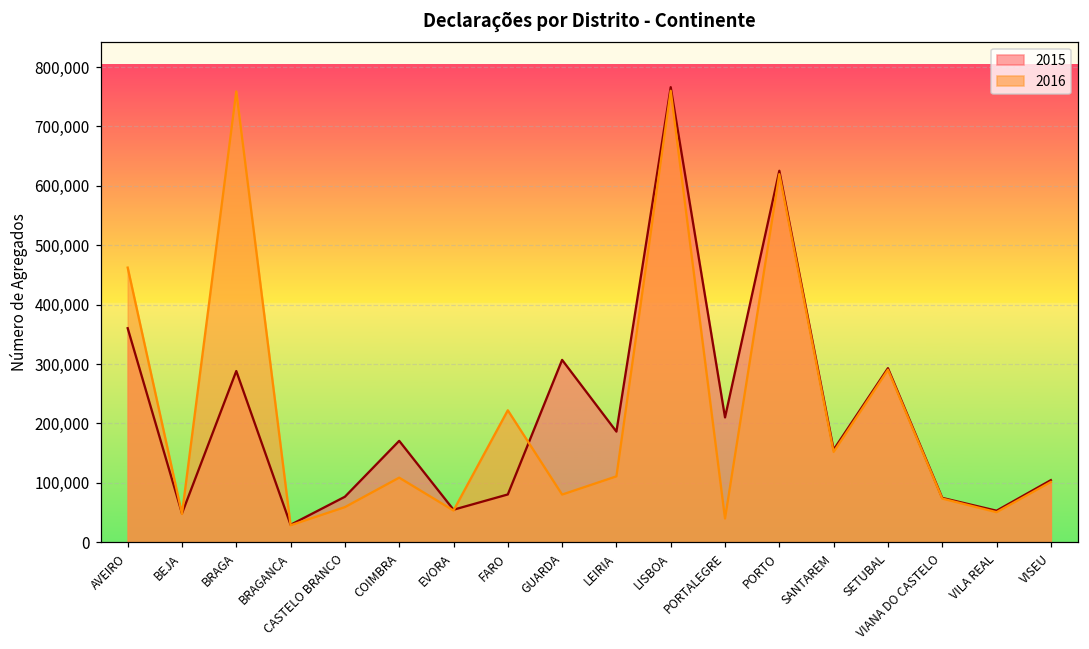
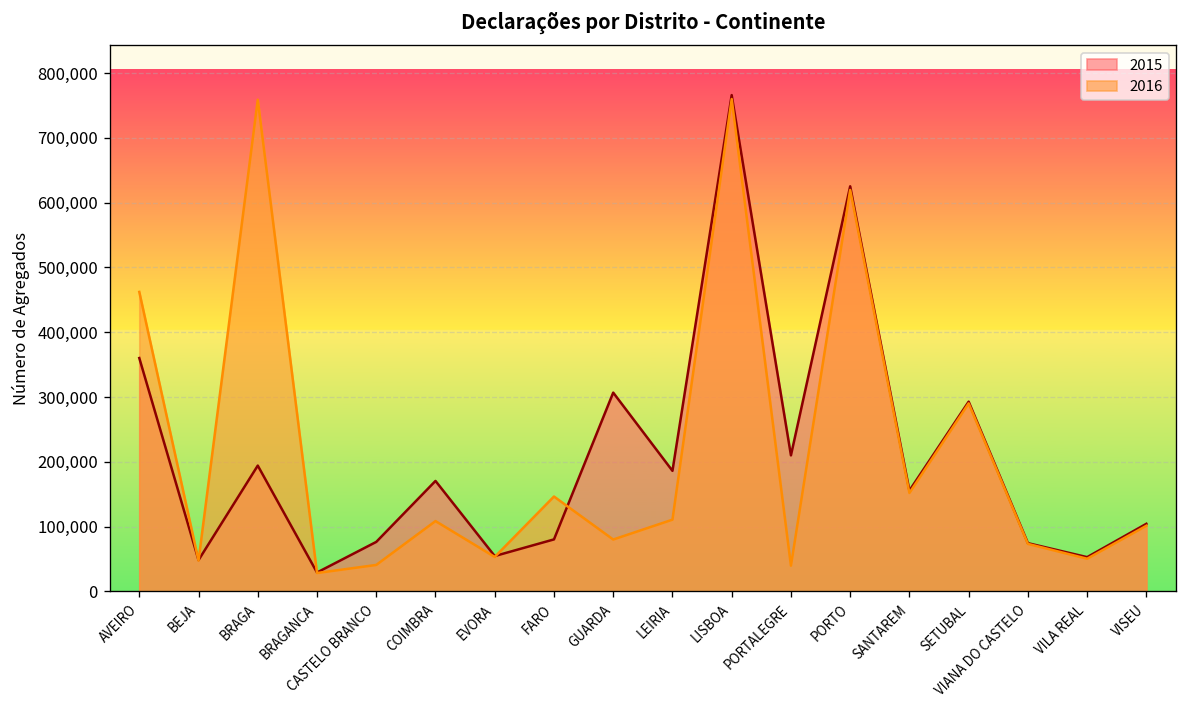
2015, BRAGA: 290,000 -> 190,000
2016, CASTELO BRANCO: 60,000 -> 40,000
2016, FARO: 220,000 -> 150,000
